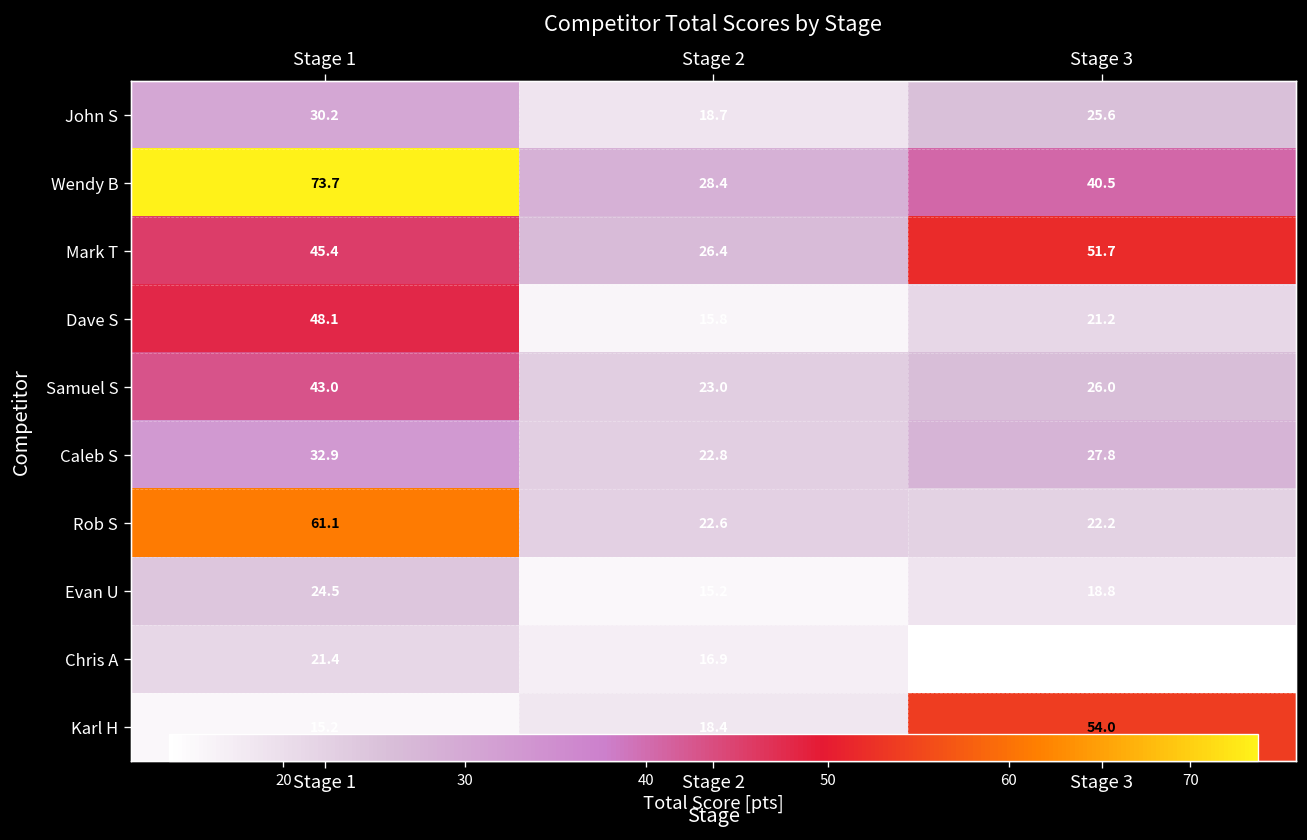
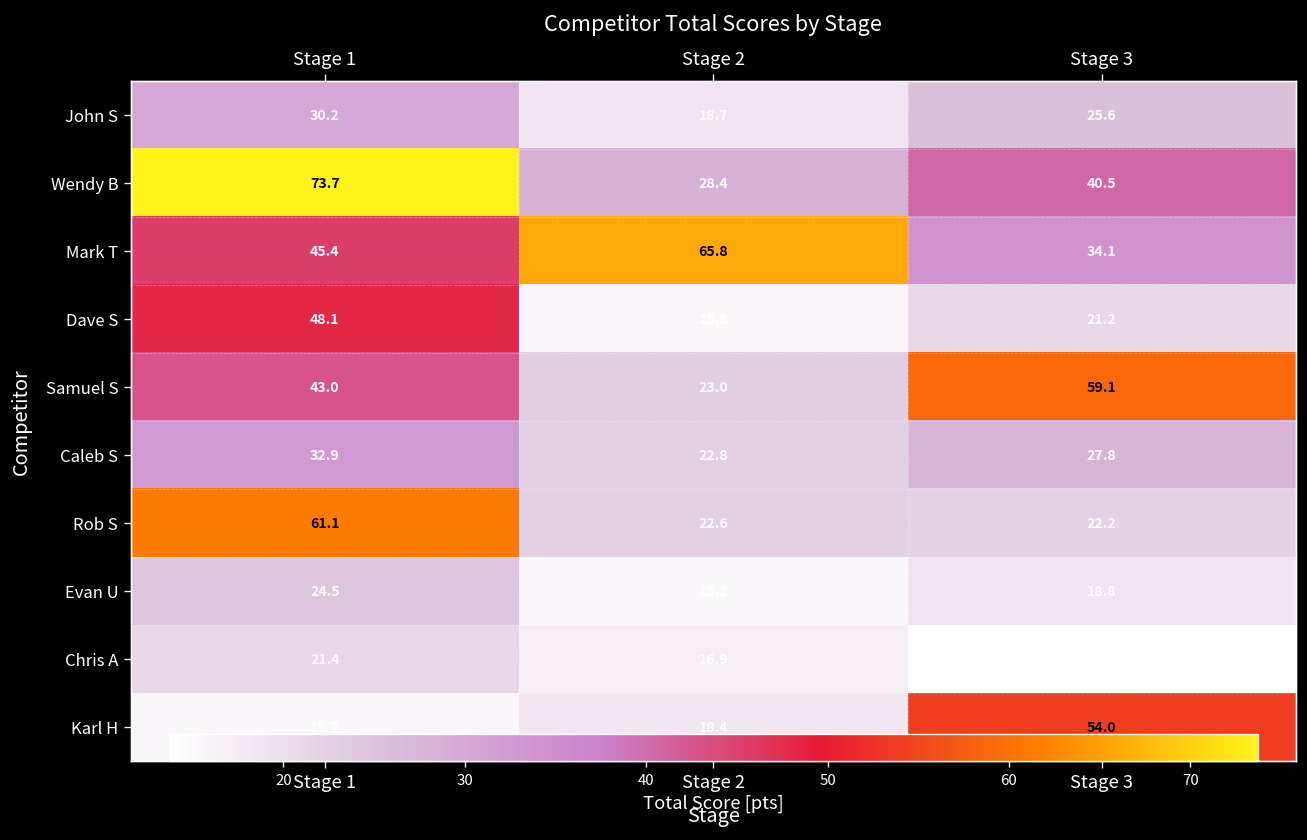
Mark T, Stage 2: 26.4 -> 65.8
Mark T, Stage 3: 51.7 -> 34.1
Samuel S, Stage 3: 26.0 -> 59.1
